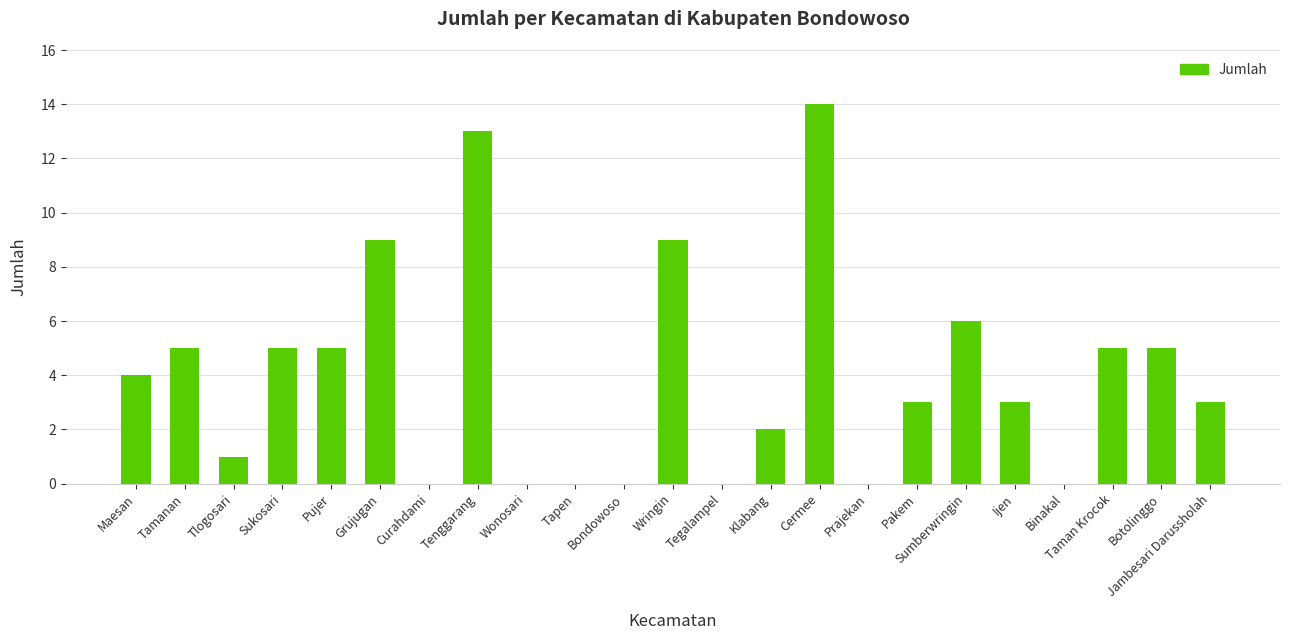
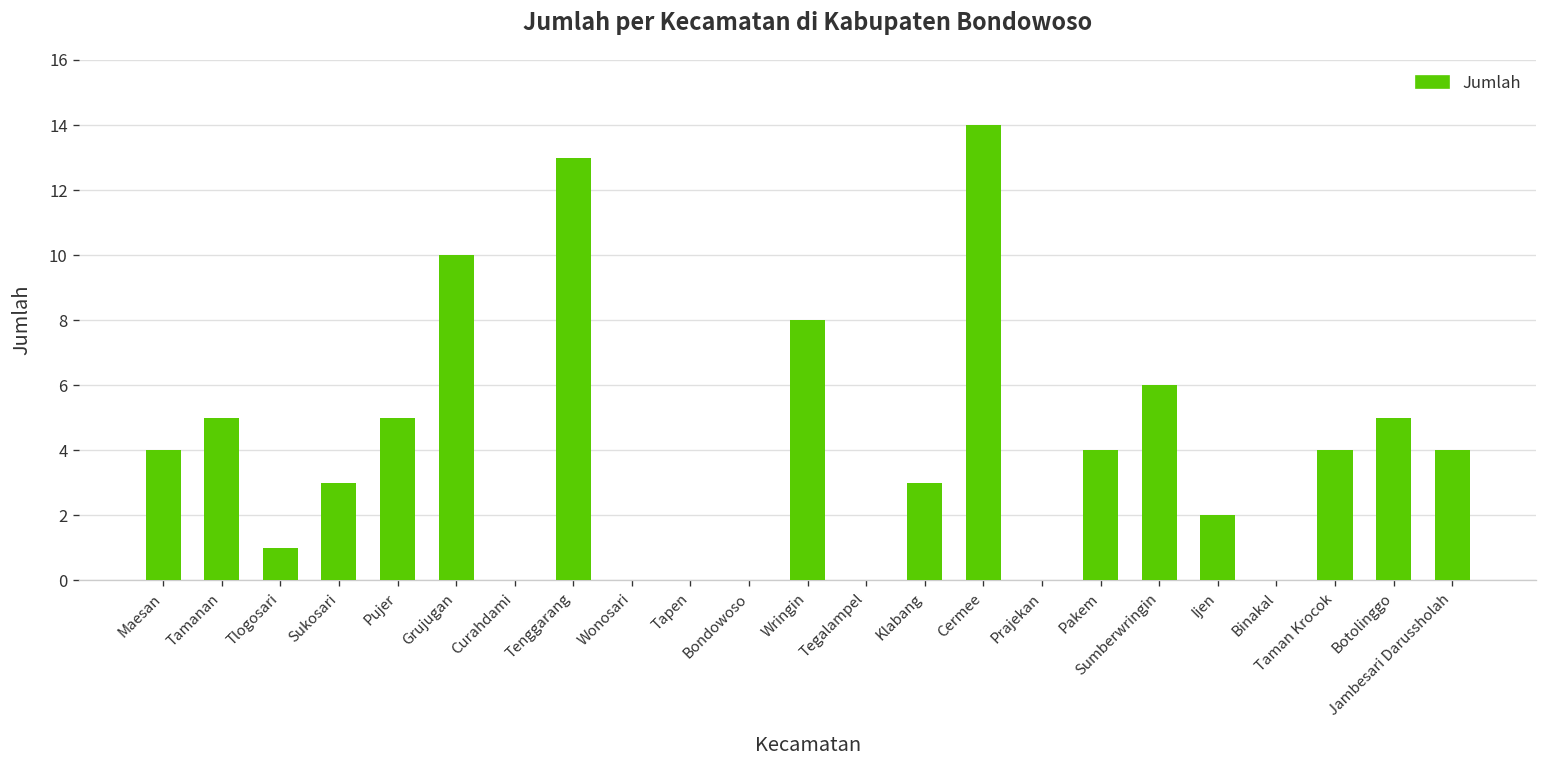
Sukosari: 5 -> 3
Grujugan: 9 -> 10
Wringin: 9 -> 8
Klabang: 2 -> 3
Pakem: 3 -> 4
Ijen: 3 -> 2
Taman Krocok: 5 -> 4
Jambesari Darussholah: 3 -> 4
